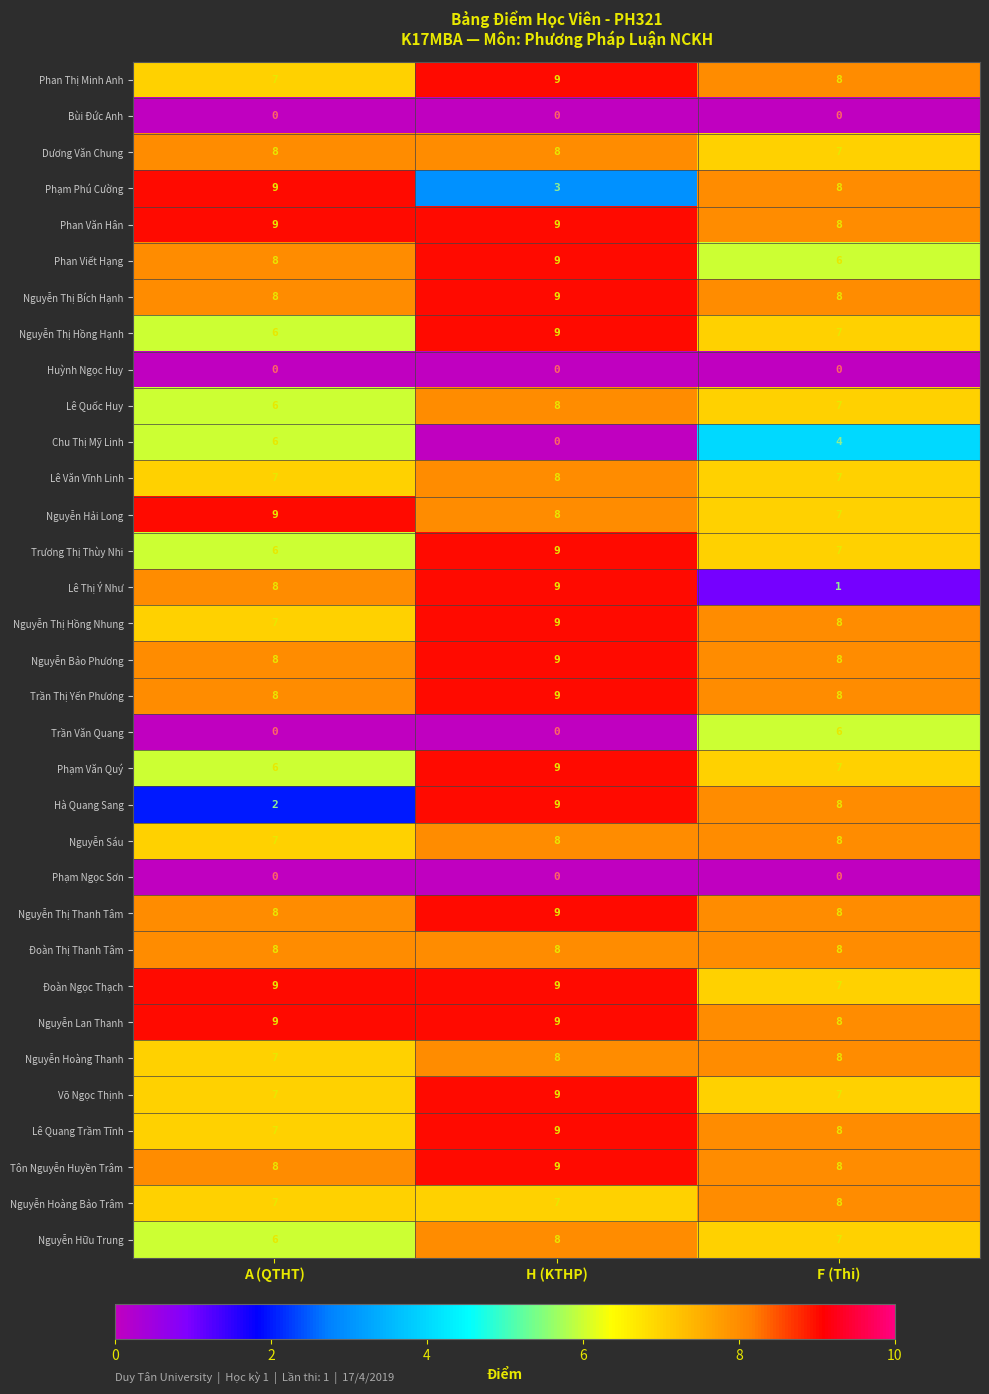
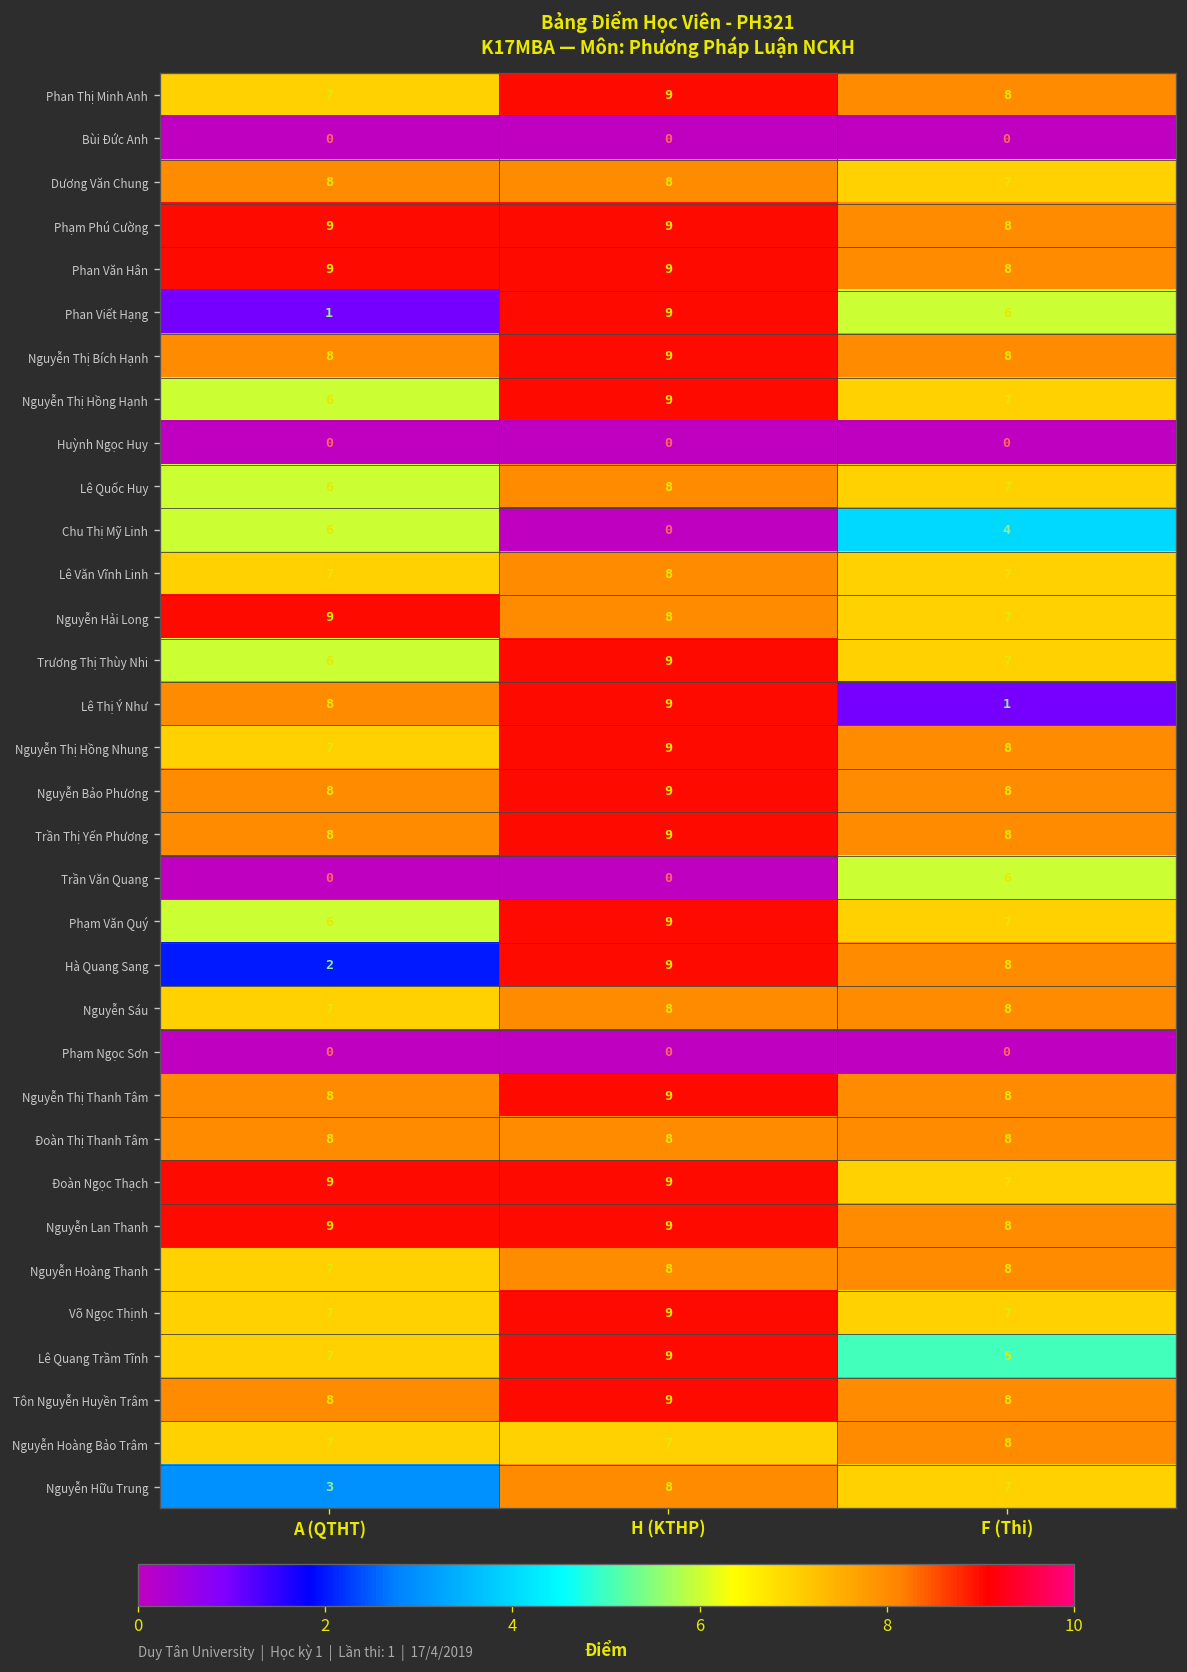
Phạm Phú Cường, H (KTHP): 3 -> 9
Phan Viết Hạng, A (QTHT): 8 -> 1
Lê Quang Trầm Tĩnh, F (Thi): 8 -> 5
Nguyễn Hữu Trung, A (QTHT): 6 -> 3
